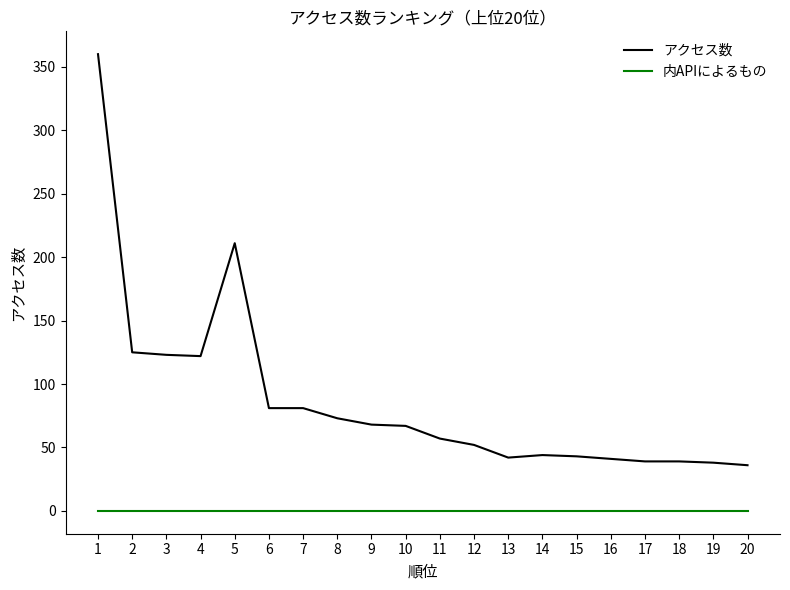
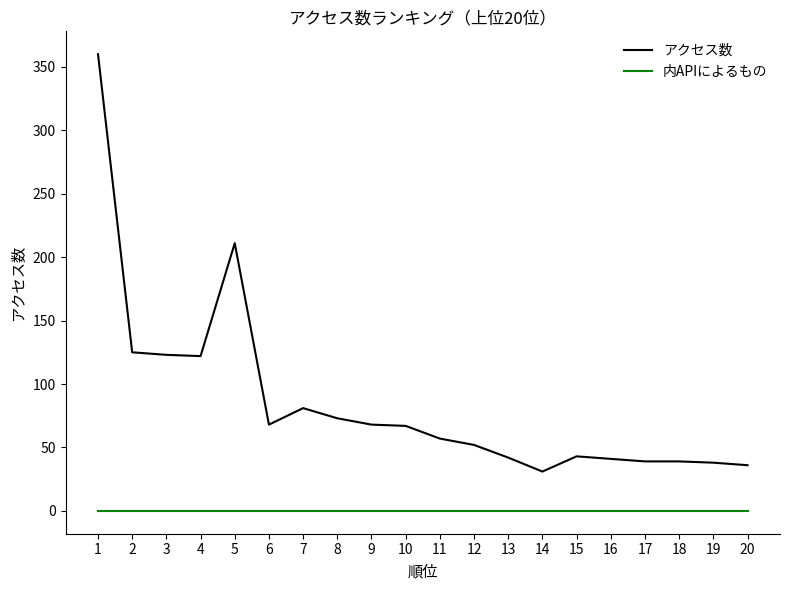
アクセス数, 6: 81 -> 68
アクセス数, 14: 44 -> 31
